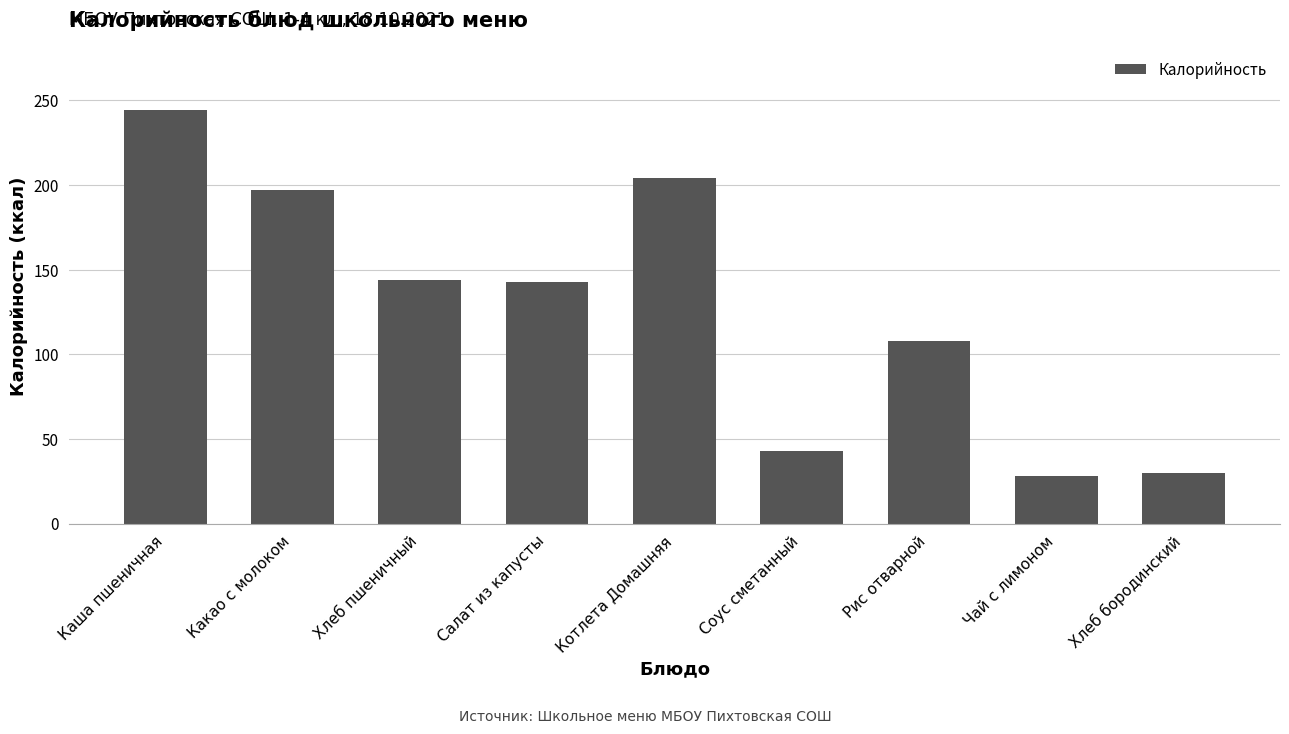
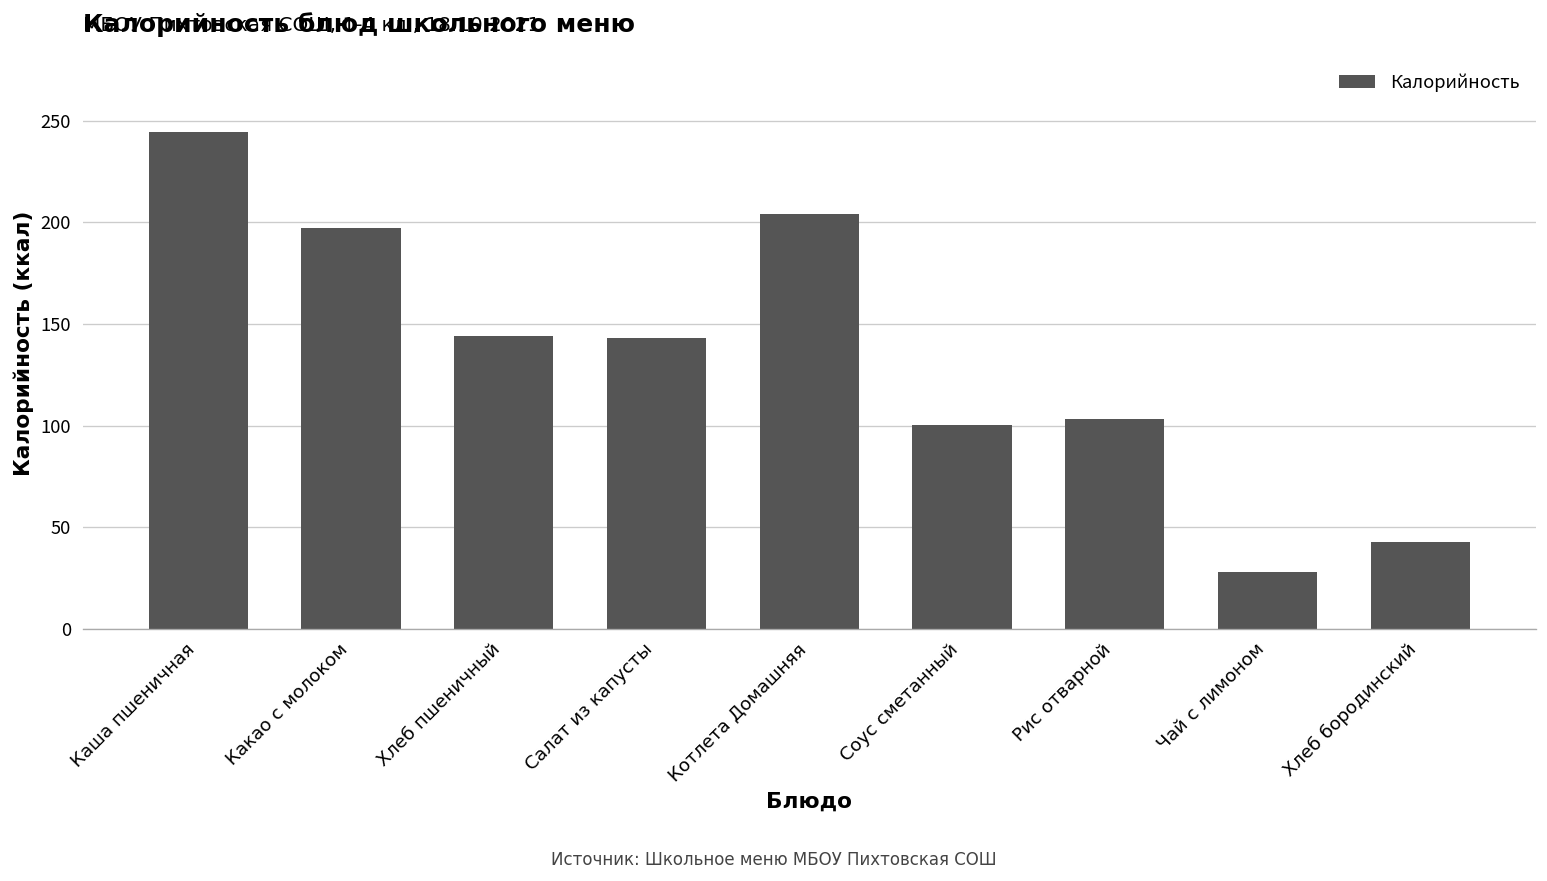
Соус сметанный: 43 -> 100
Рис отварной: 108 -> 103
Хлеб бородинский: 30 -> 43
